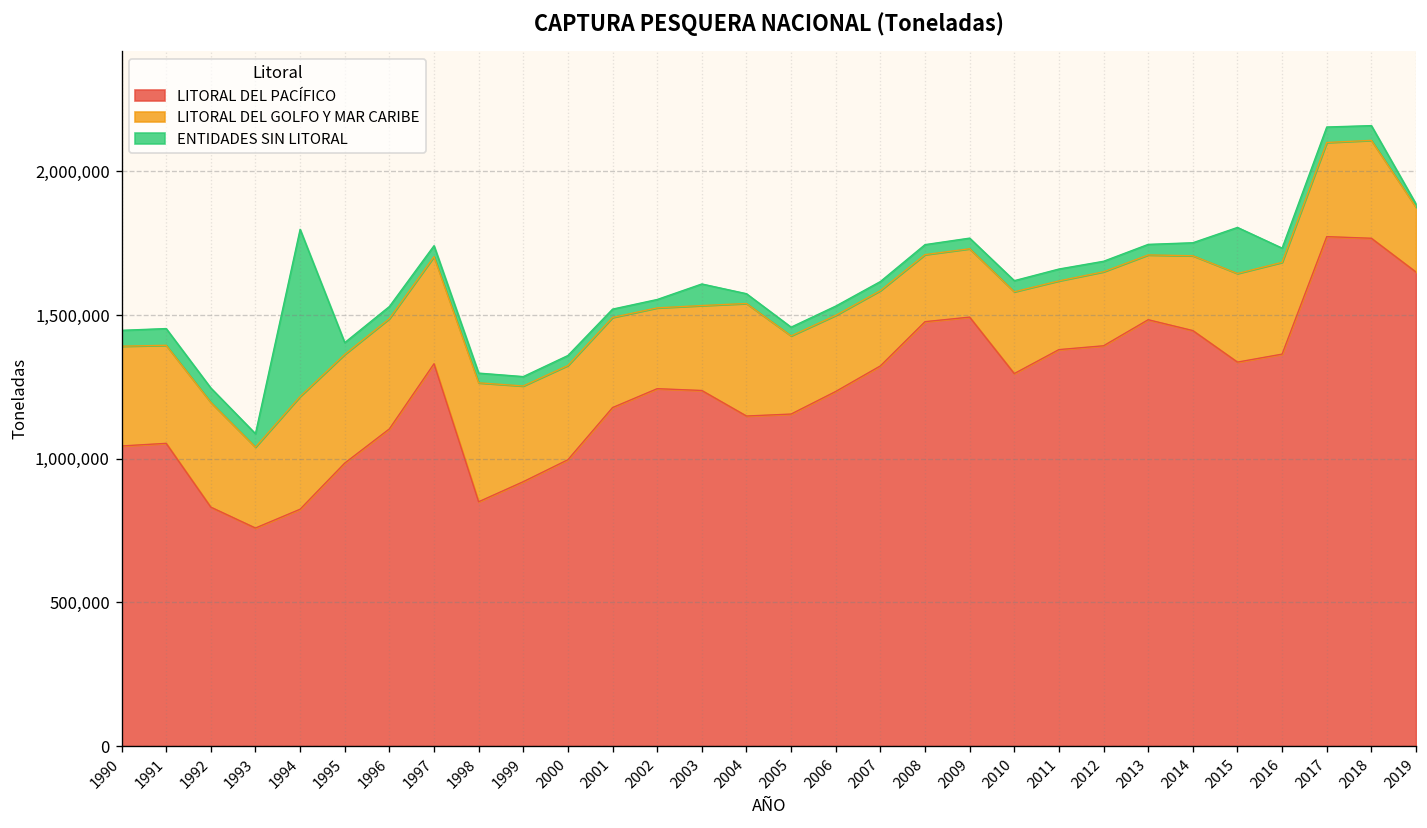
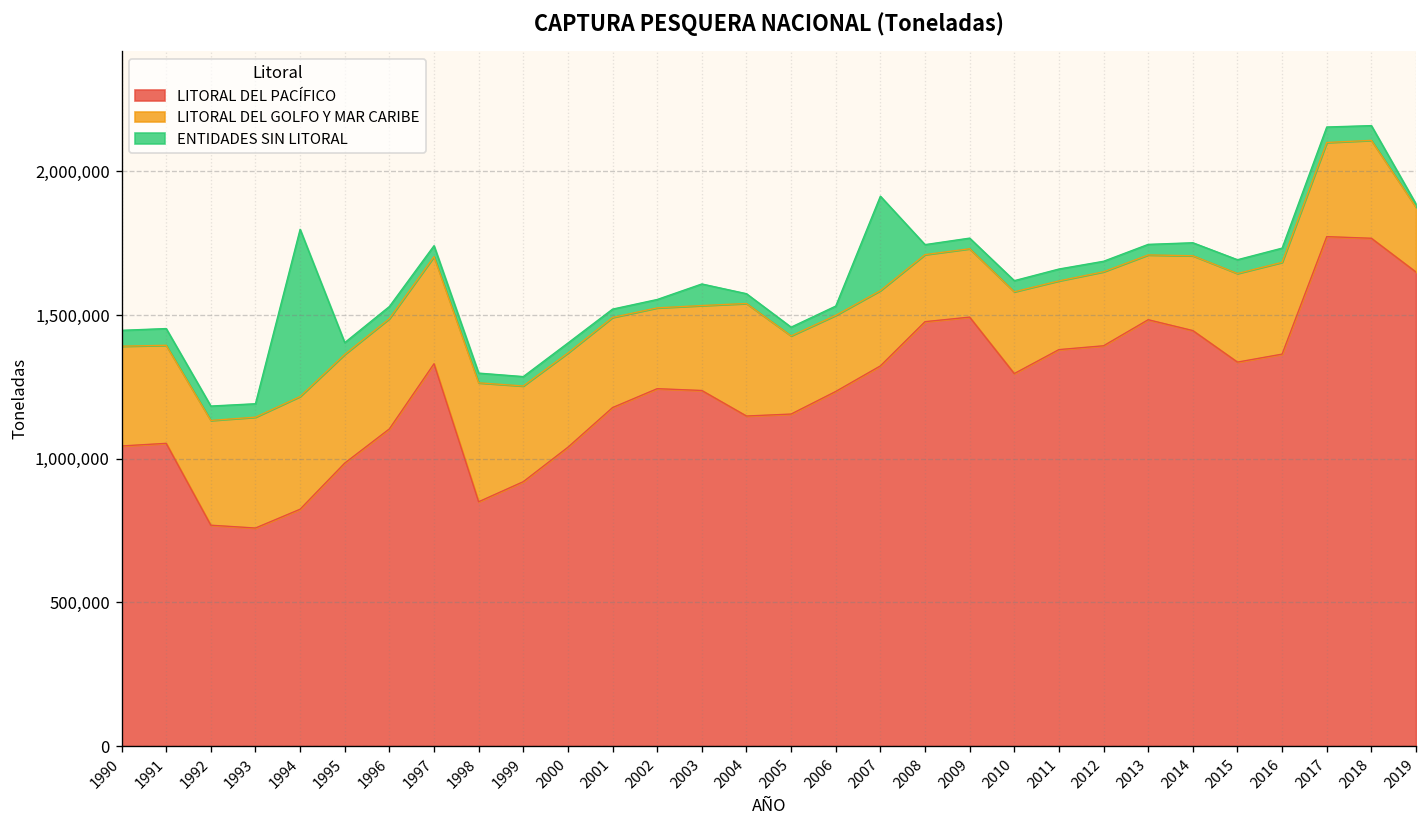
LITORAL DEL PACÍFICO, 1992: 830,000 -> 770,000
LITORAL DEL GOLFO Y MAR CARIBE, 1993: 280,000 -> 390,000
LITORAL DEL PACÍFICO, 2000: 1,000,000 -> 1,040,000
ENTIDADES SIN LITORAL, 2007: 30,000 -> 330,000
ENTIDADES SIN LITORAL, 2015: 160,000 -> 50,000
